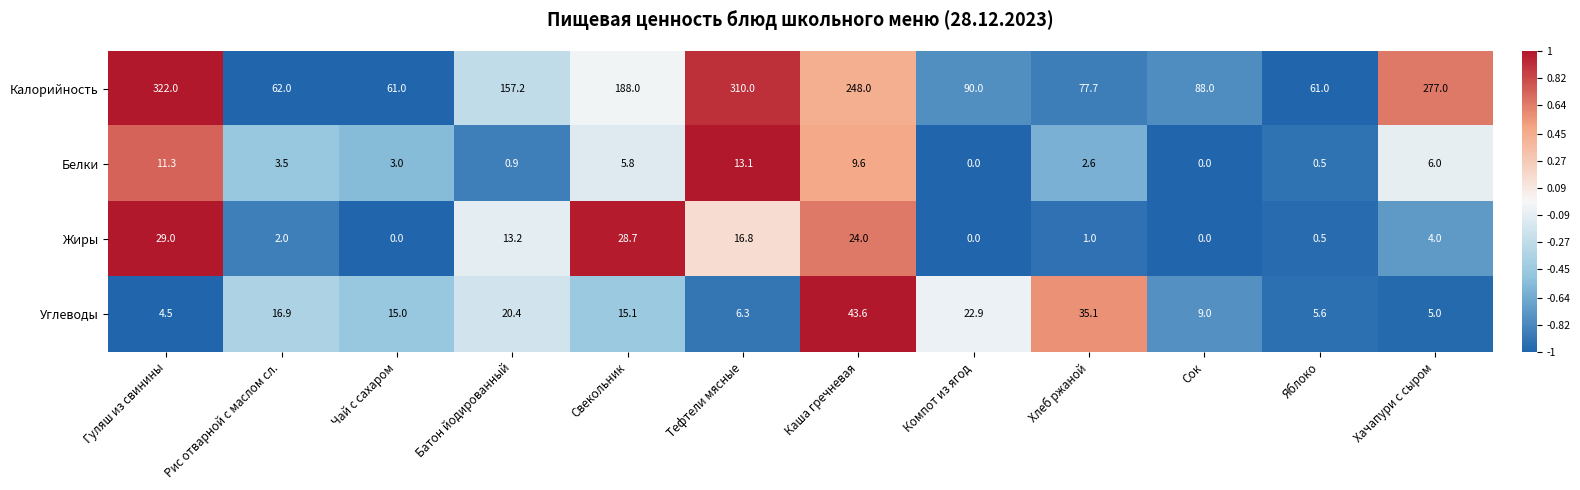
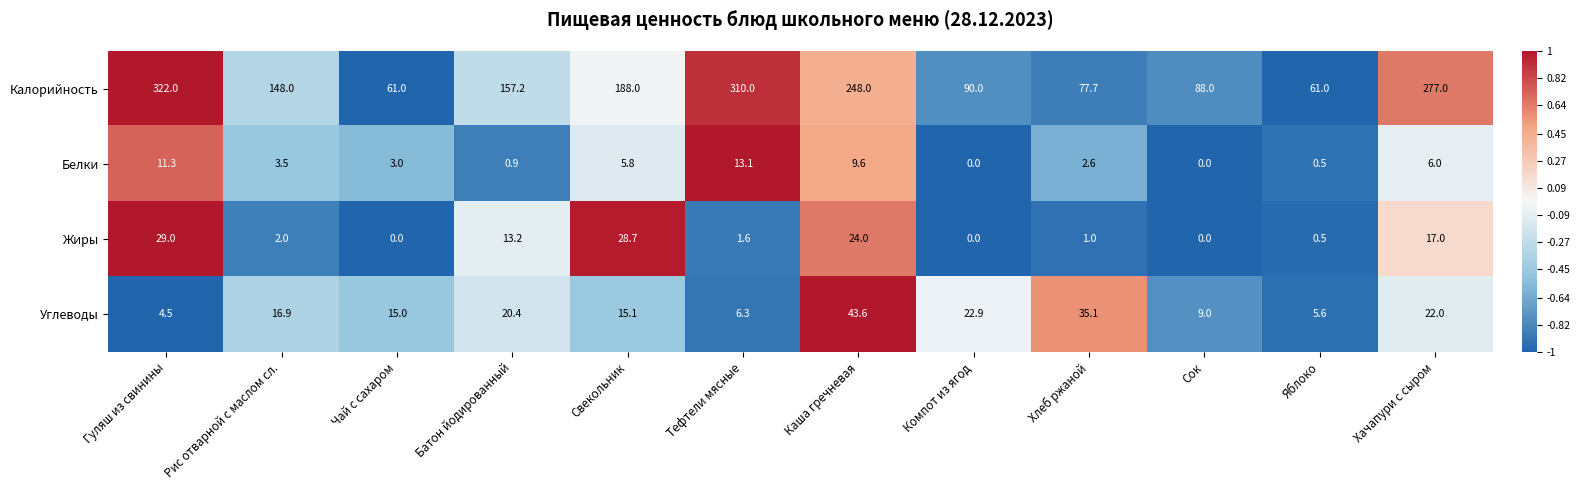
Калорийность, Рис отварной с маслом сл.: 62.0 -> 148.0
Жиры, Тефтели мясные: 16.8 -> 1.6
Жиры, Хачапури с сыром: 4.0 -> 17.0
Углеводы, Хачапури с сыром: 5.0 -> 22.0
